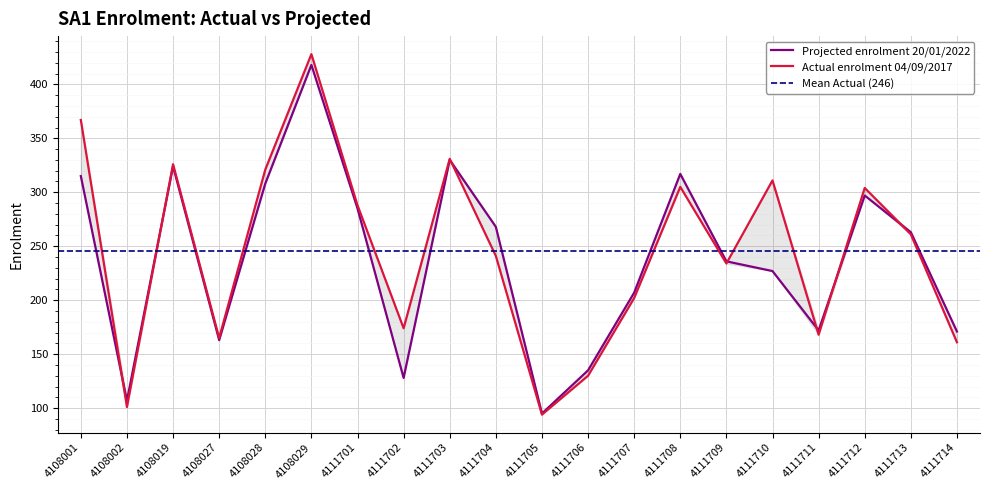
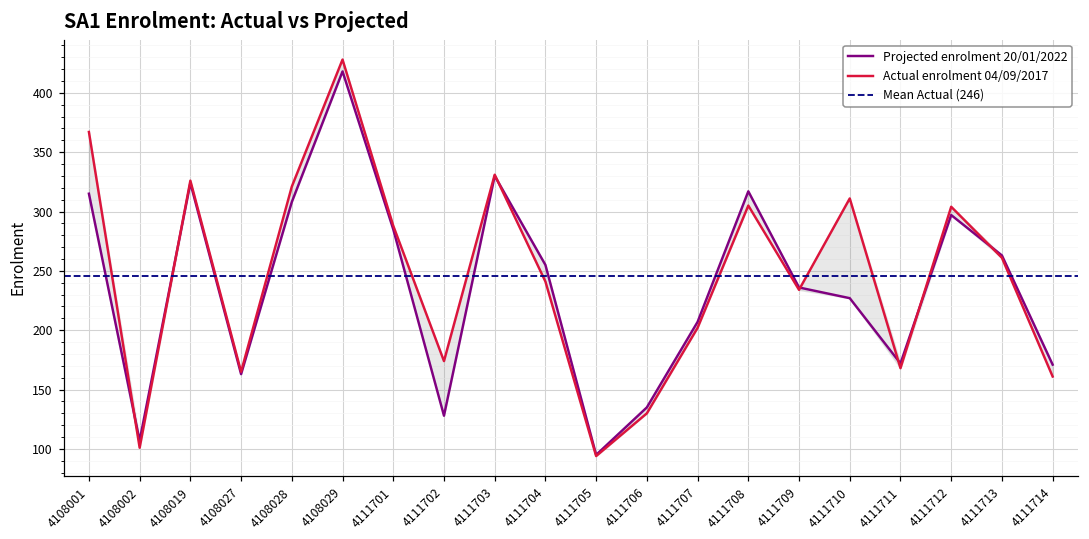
Projected enrolment 20/01/2022, 4111704: 268 -> 255
